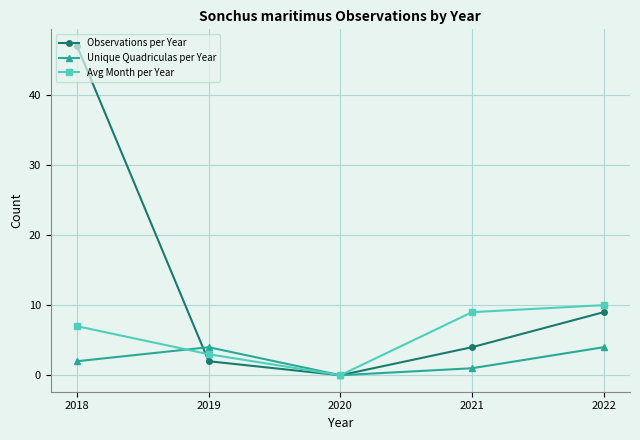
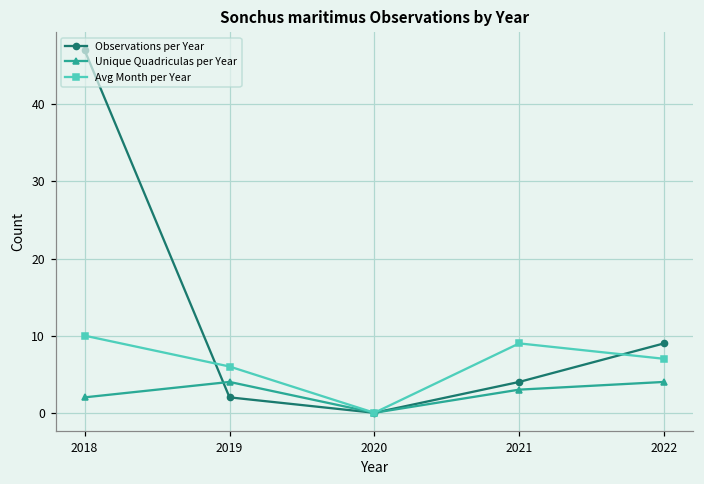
Avg Month per Year, 2018: 7 -> 10
Avg Month per Year, 2019: 3 -> 6
Unique Quadriculas per Year, 2021: 1 -> 3
Avg Month per Year, 2022: 10 -> 7
